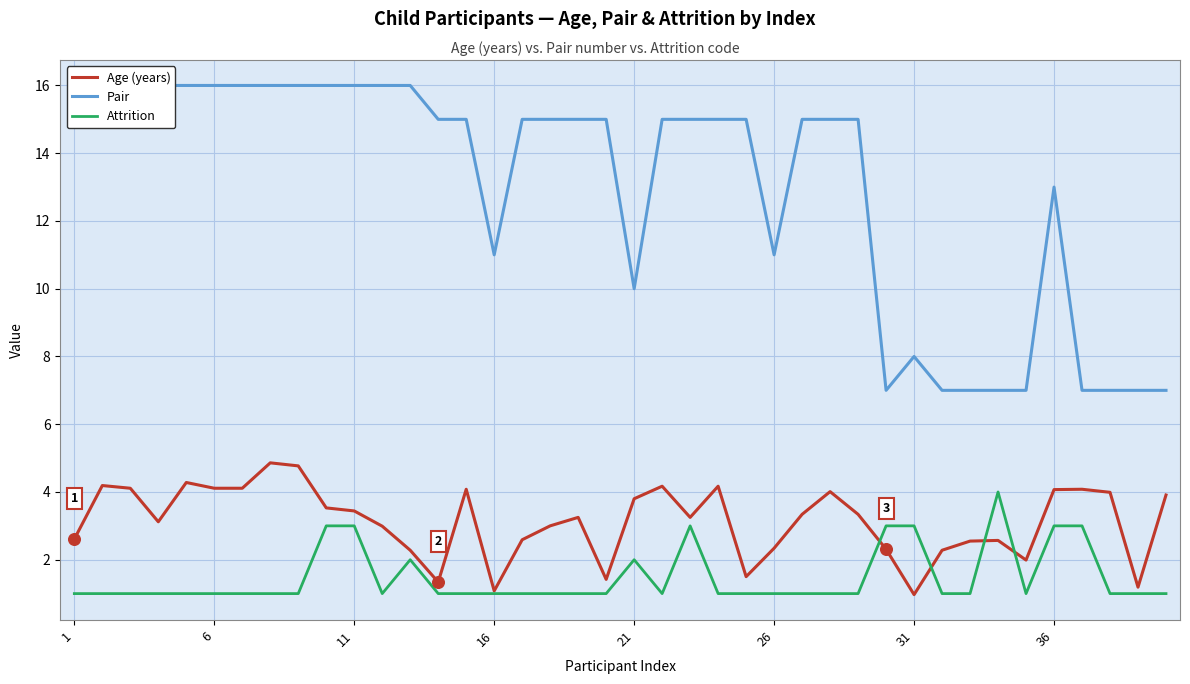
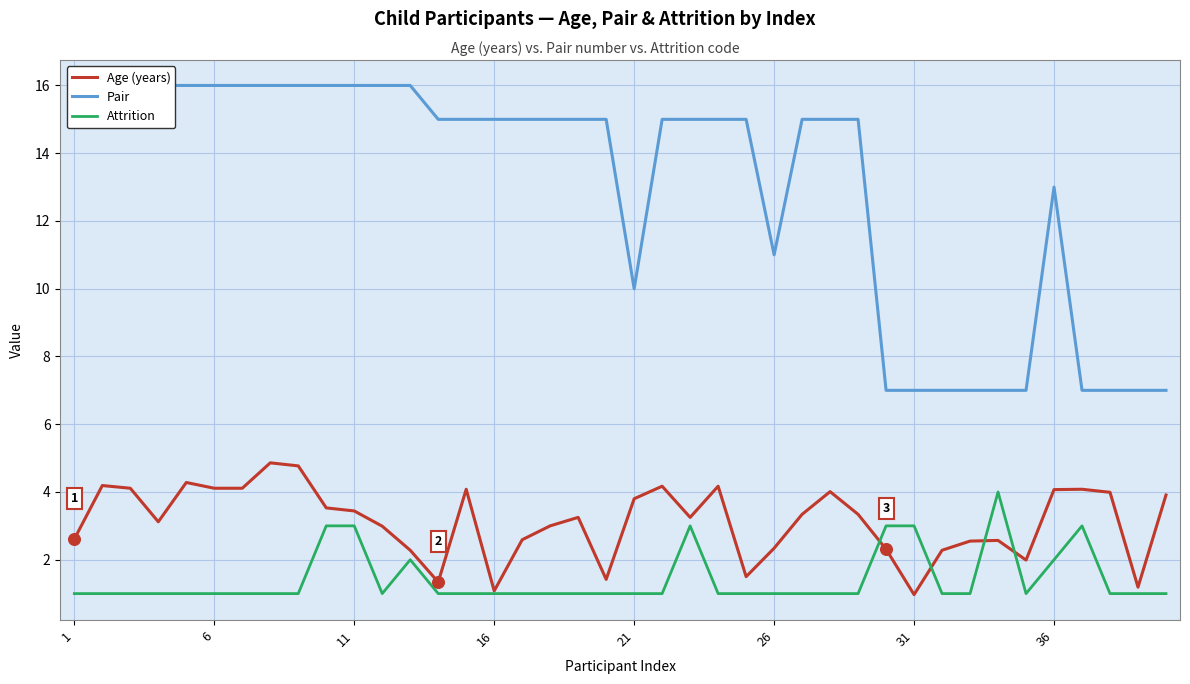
Pair, 16: 11 -> 15
Attrition, 21: 2 -> 1
Pair, 31: 8 -> 7
Attrition, 36: 3 -> 2
